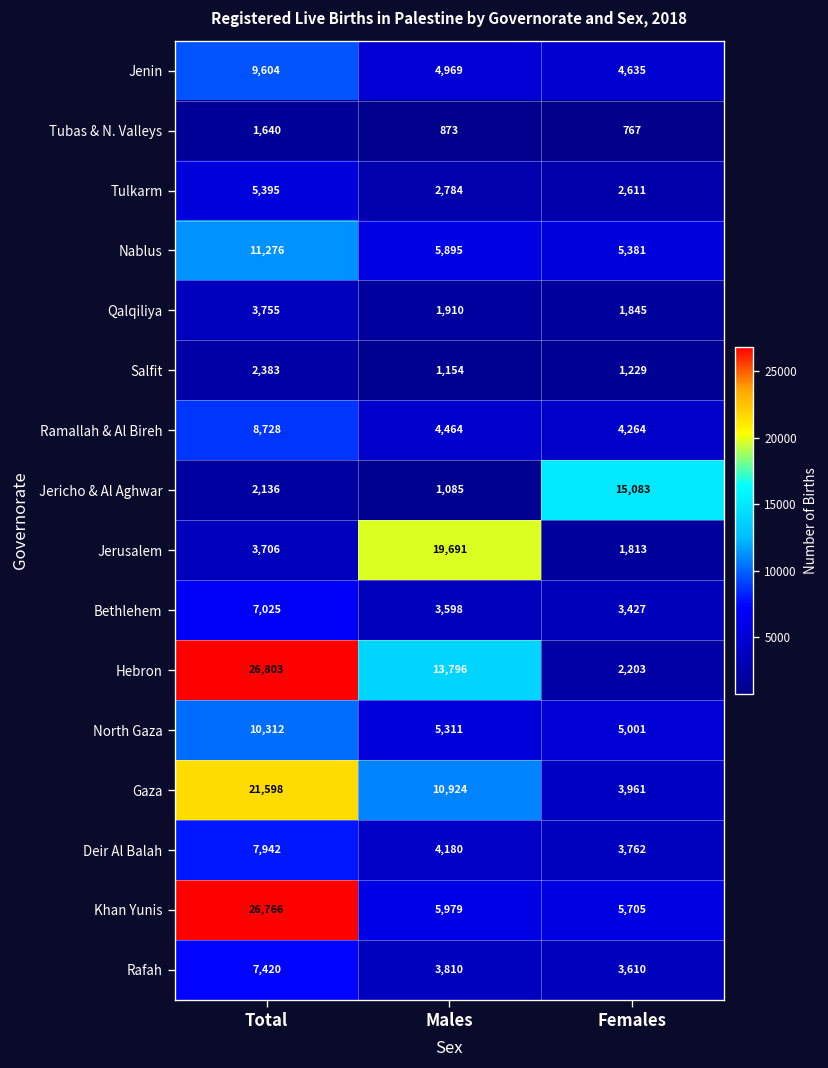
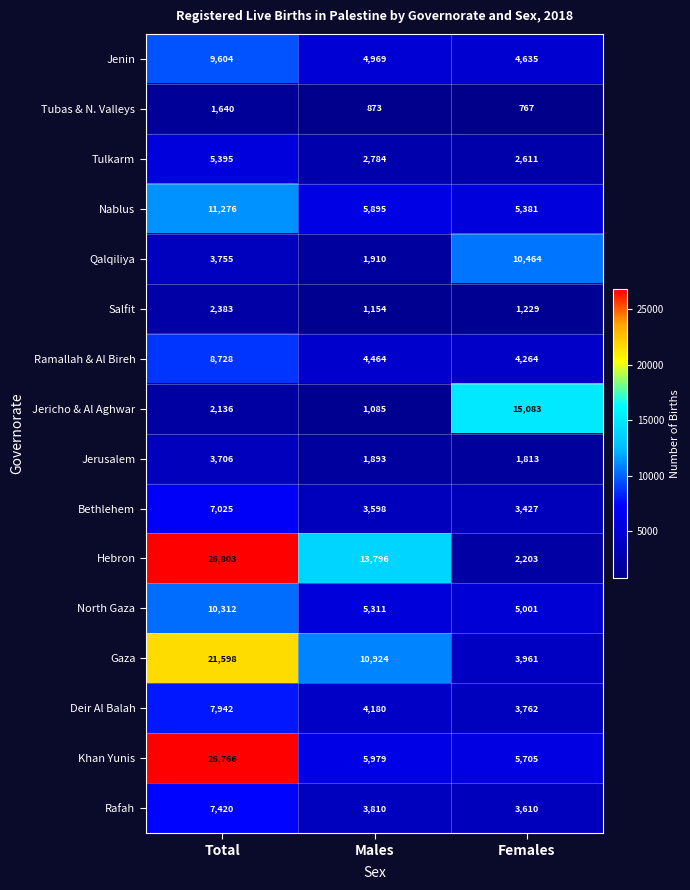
Qalqiliya, Females: 1,845 -> 10,464
Jerusalem, Males: 19,691 -> 1,893
